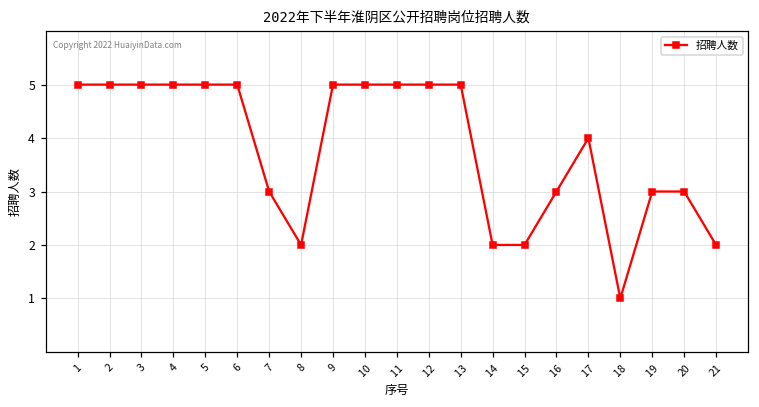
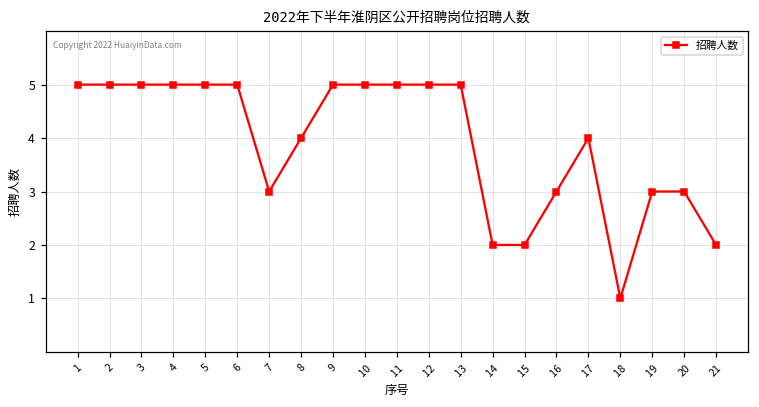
8: 2 -> 4
